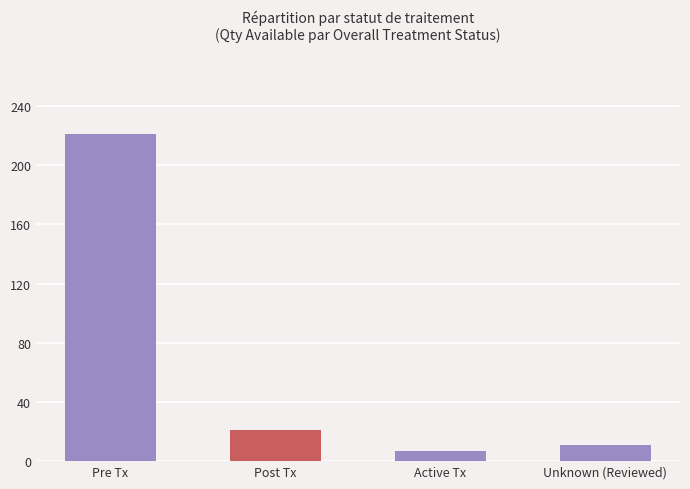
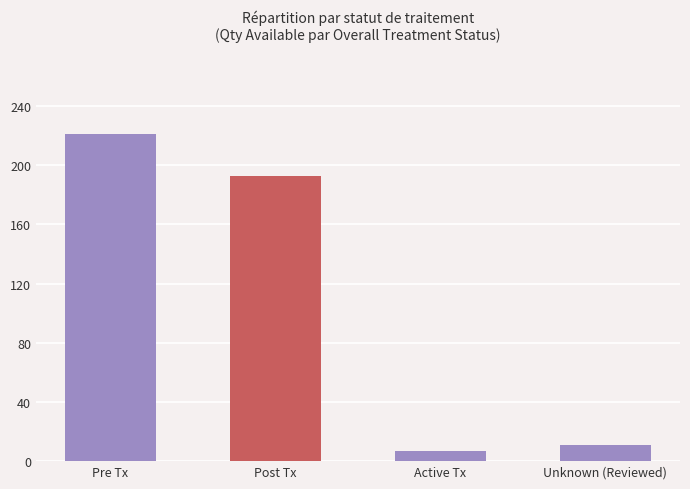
Post Tx: 21 -> 193
